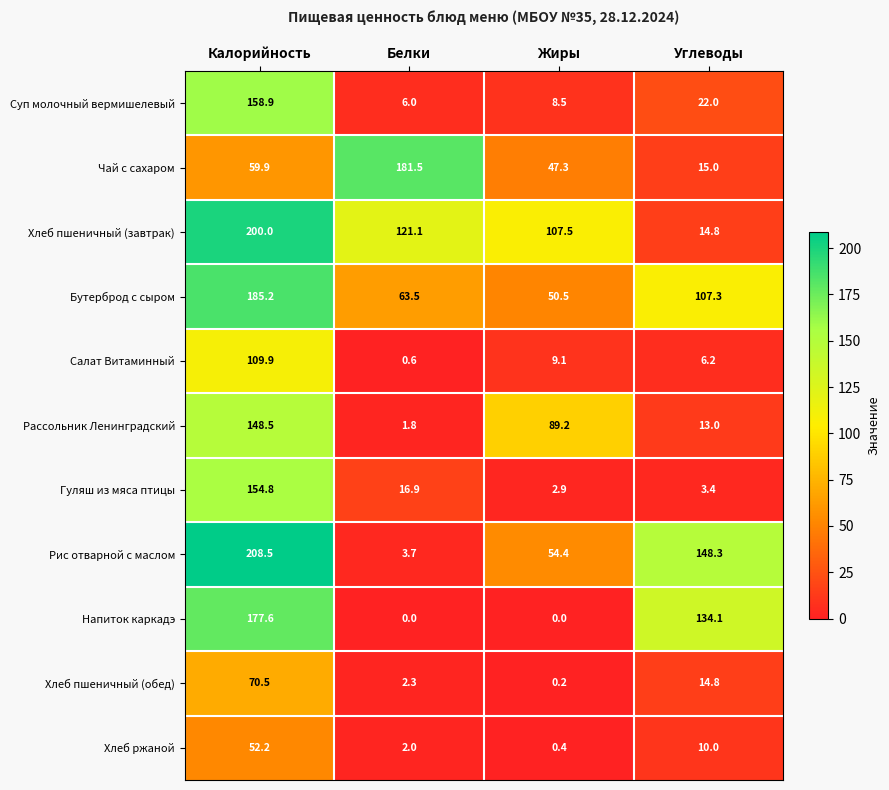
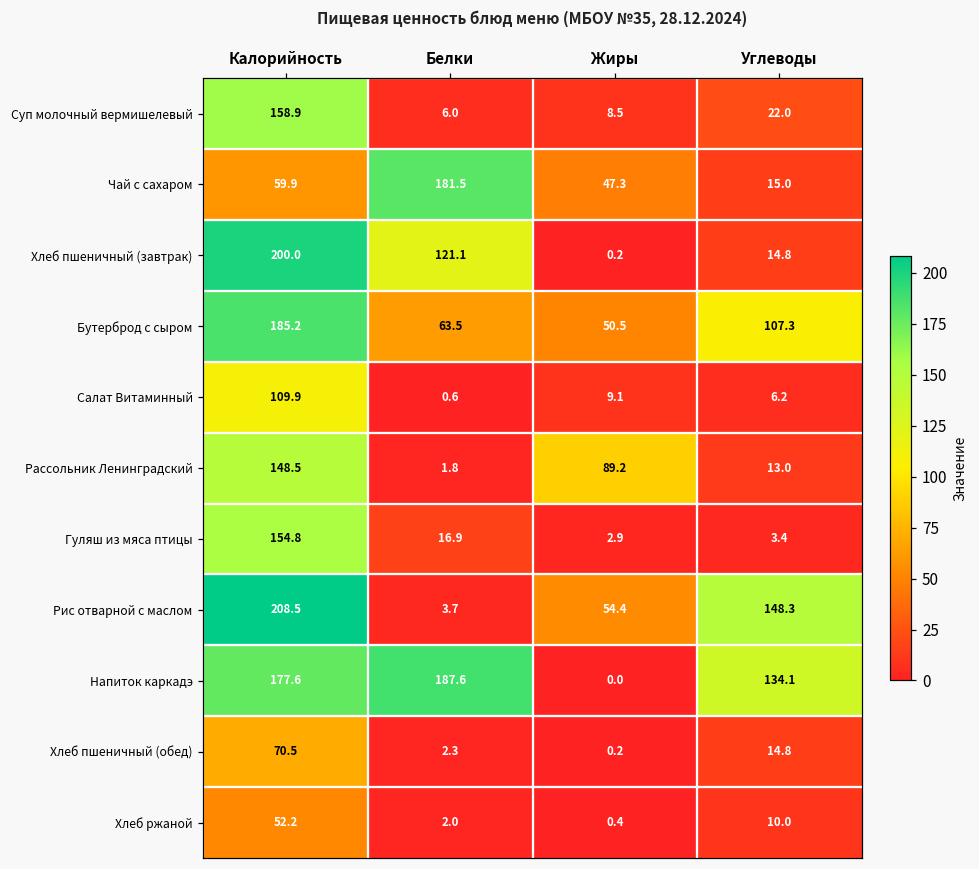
Хлеб пшеничный (завтрак), Жиры: 107.5 -> 0.2
Напиток каркадэ, Белки: 0.0 -> 187.6
